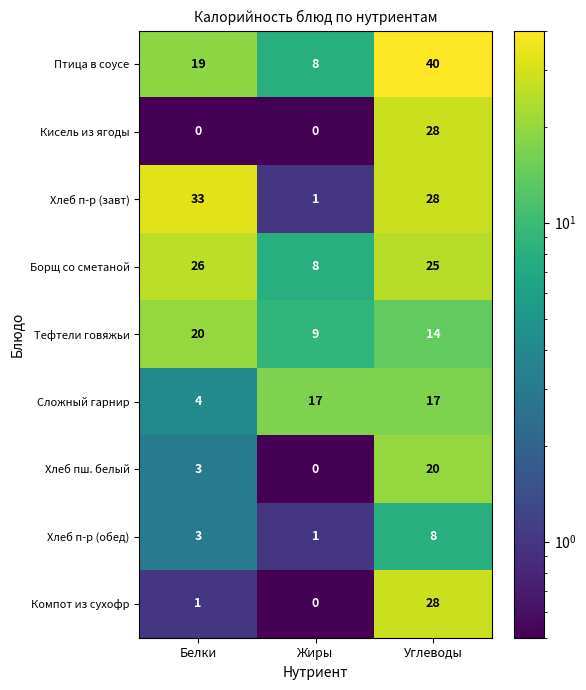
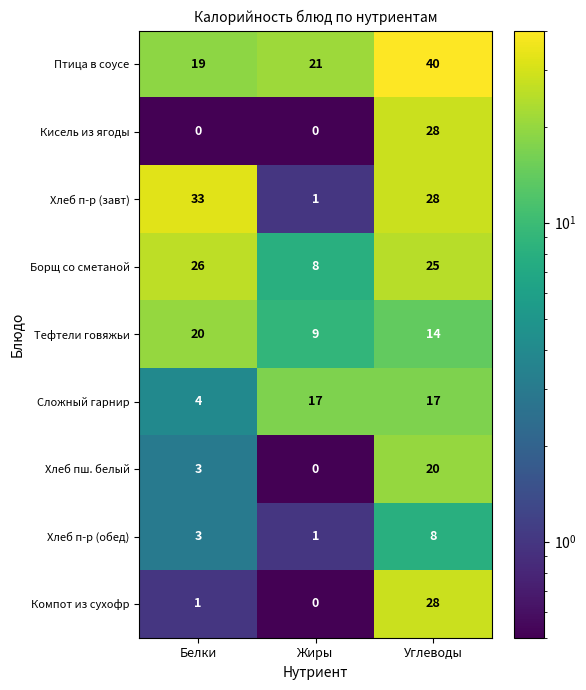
Птица в соусе, Жиры: 8 -> 21
